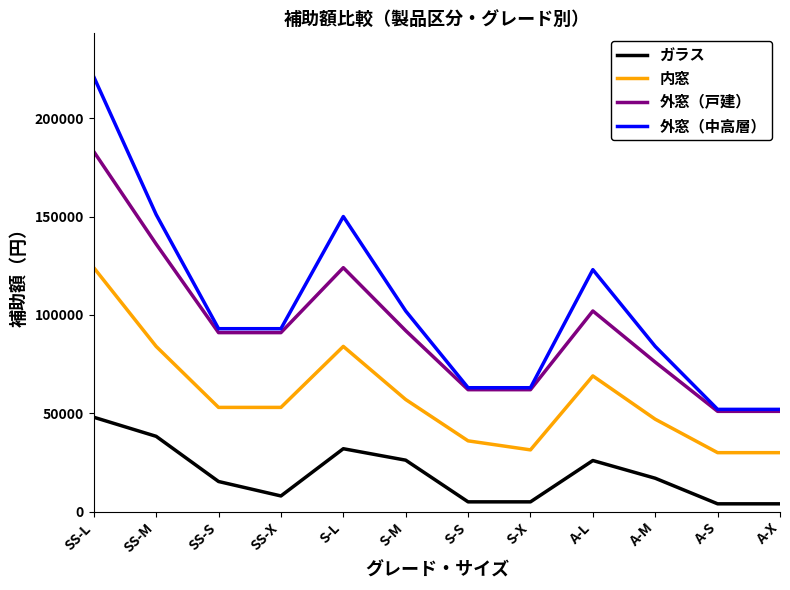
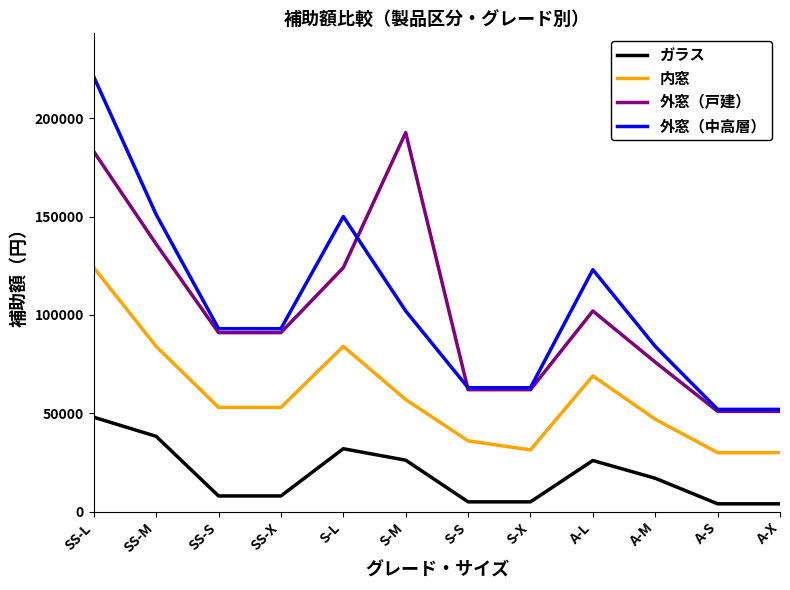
ガラス, SS-S: 15000 -> 8000
外窓（戸建）, S-M: 92000 -> 193000
